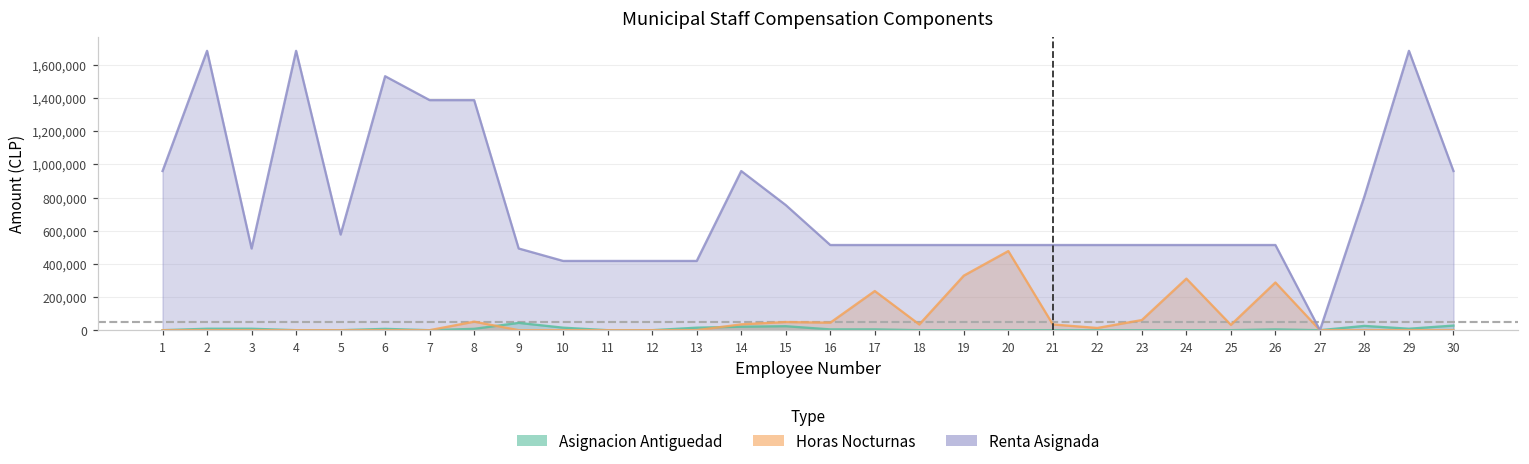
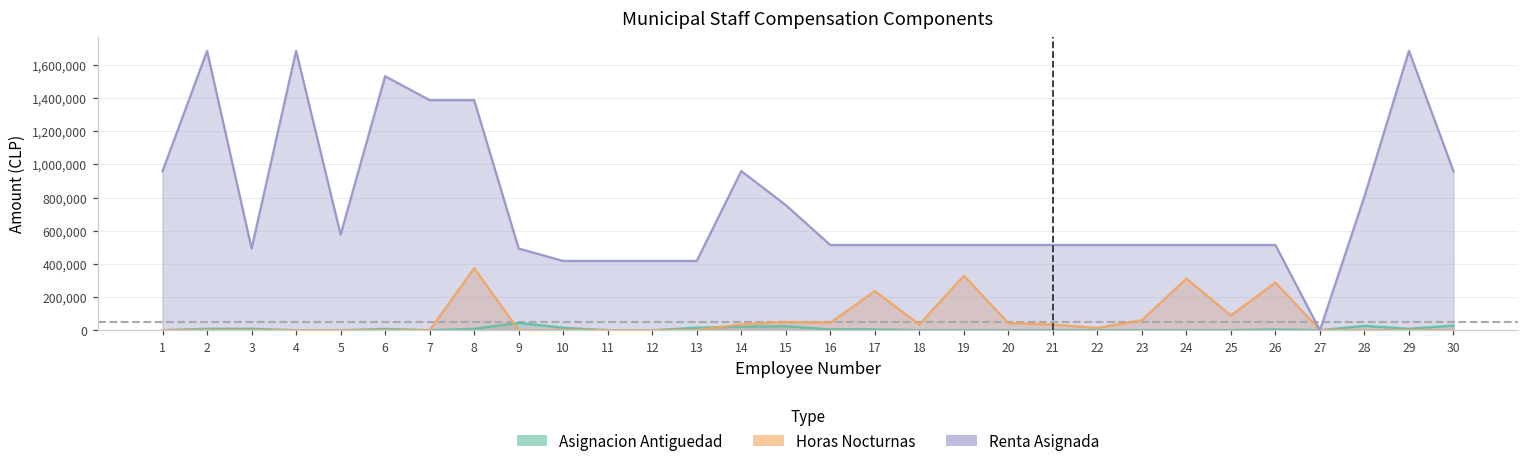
Horas Nocturnas, 8: 50,000 -> 370,000
Horas Nocturnas, 20: 480,000 -> 40,000
Horas Nocturnas, 25: 30,000 -> 90,000
